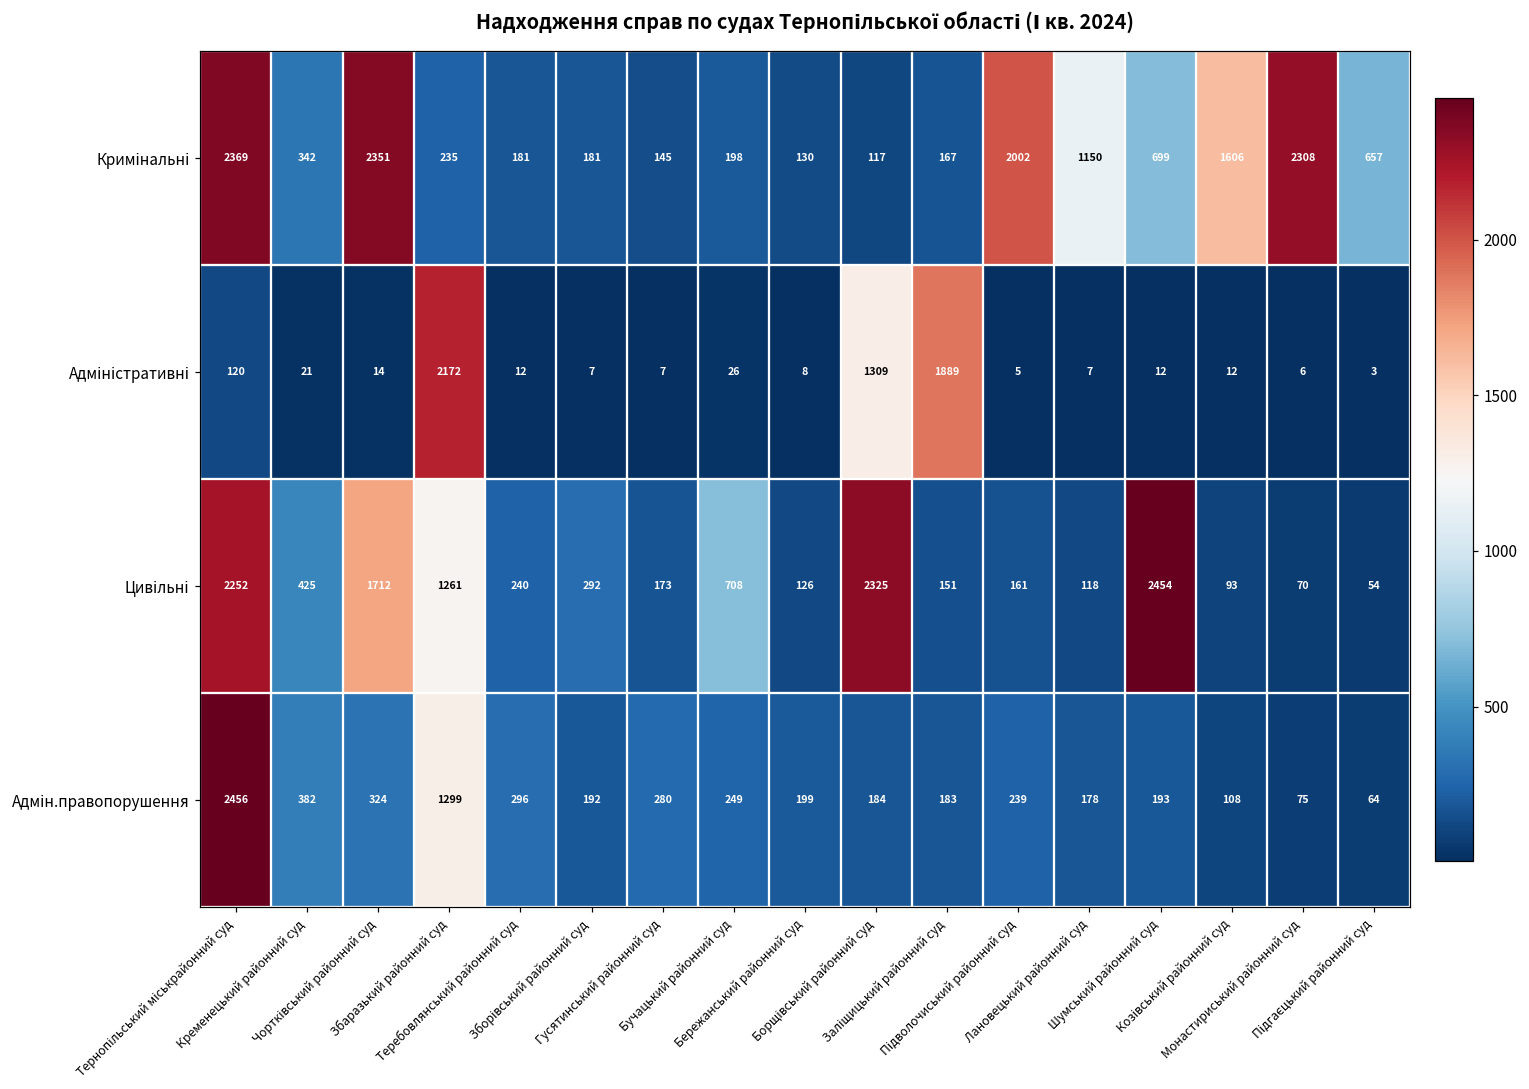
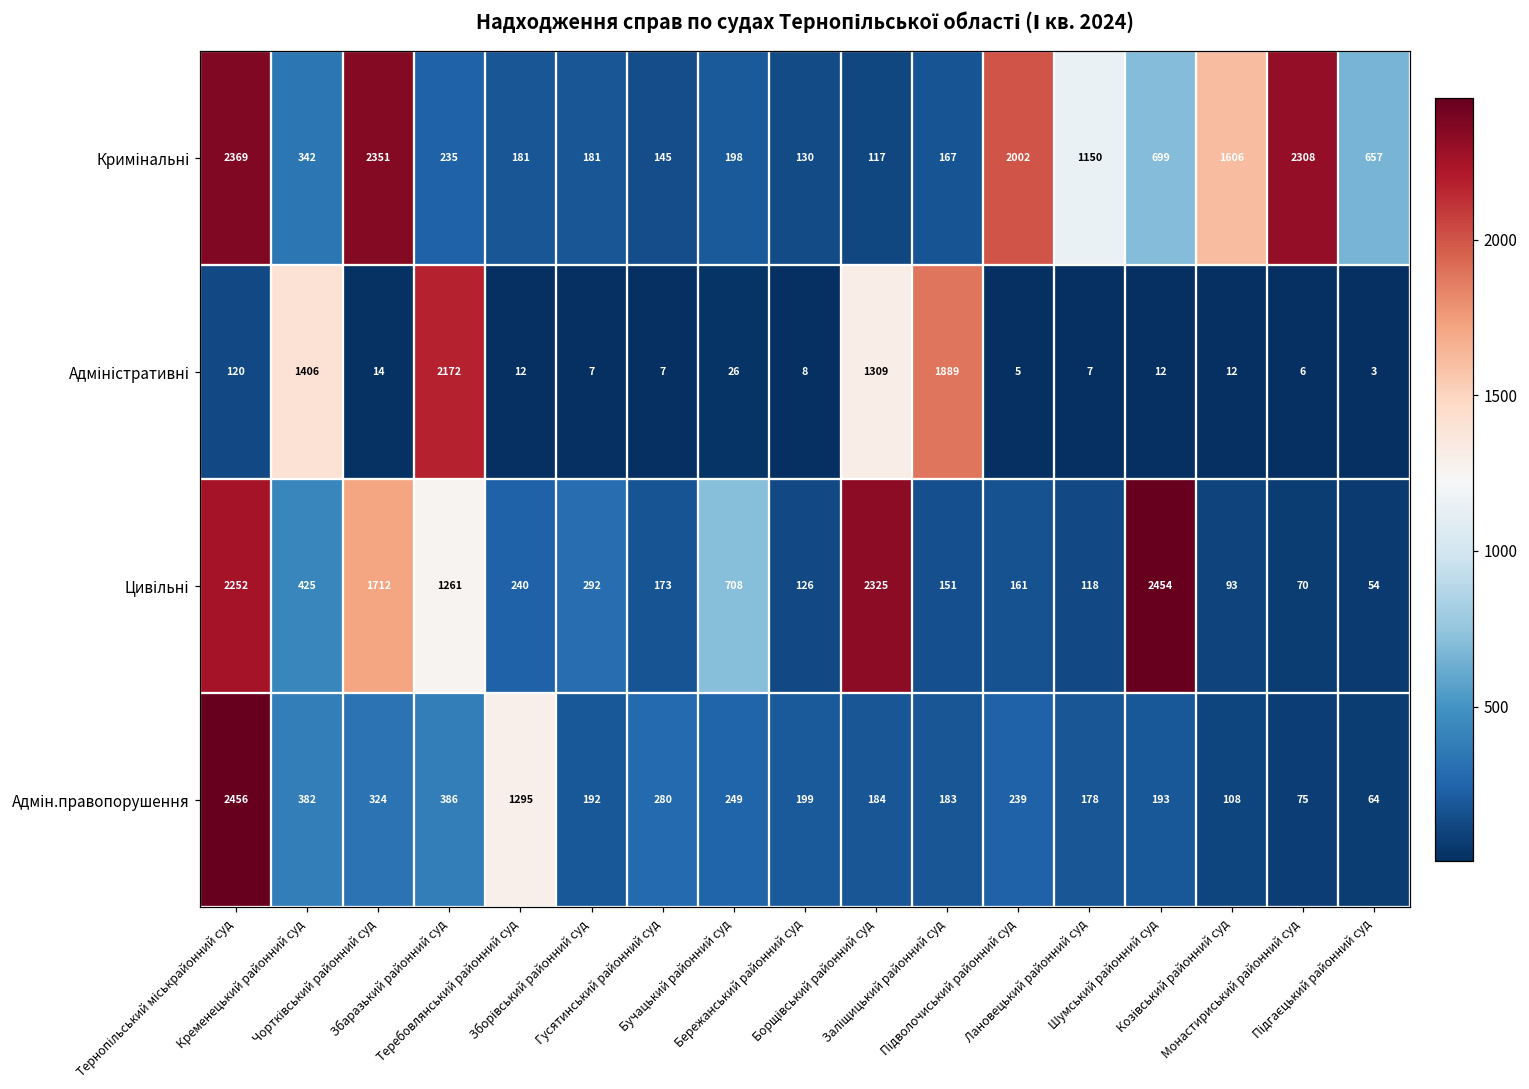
Адміністративні, Кременецький районний суд: 21 -> 1406
Адмін.правопорушення, Збаразький районний суд: 1299 -> 386
Адмін.правопорушення, Теребовлянський районний суд: 296 -> 1295
